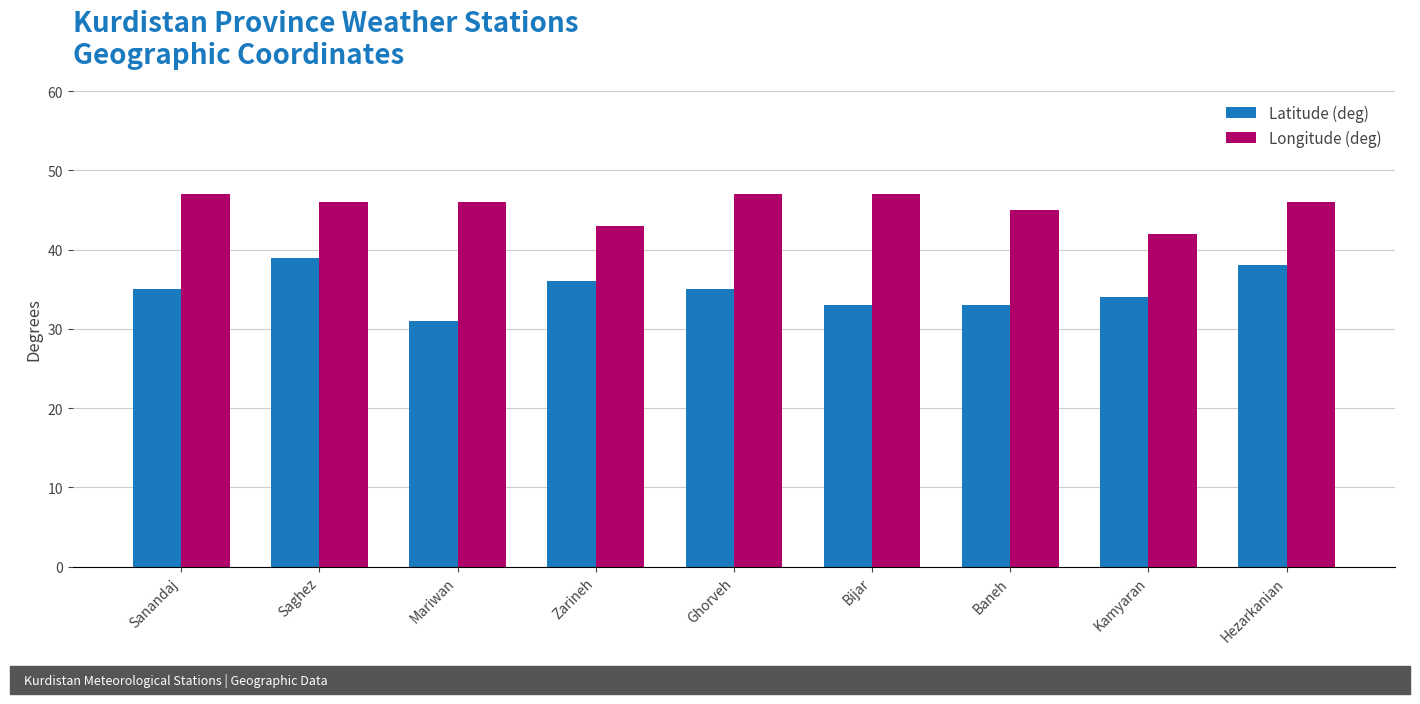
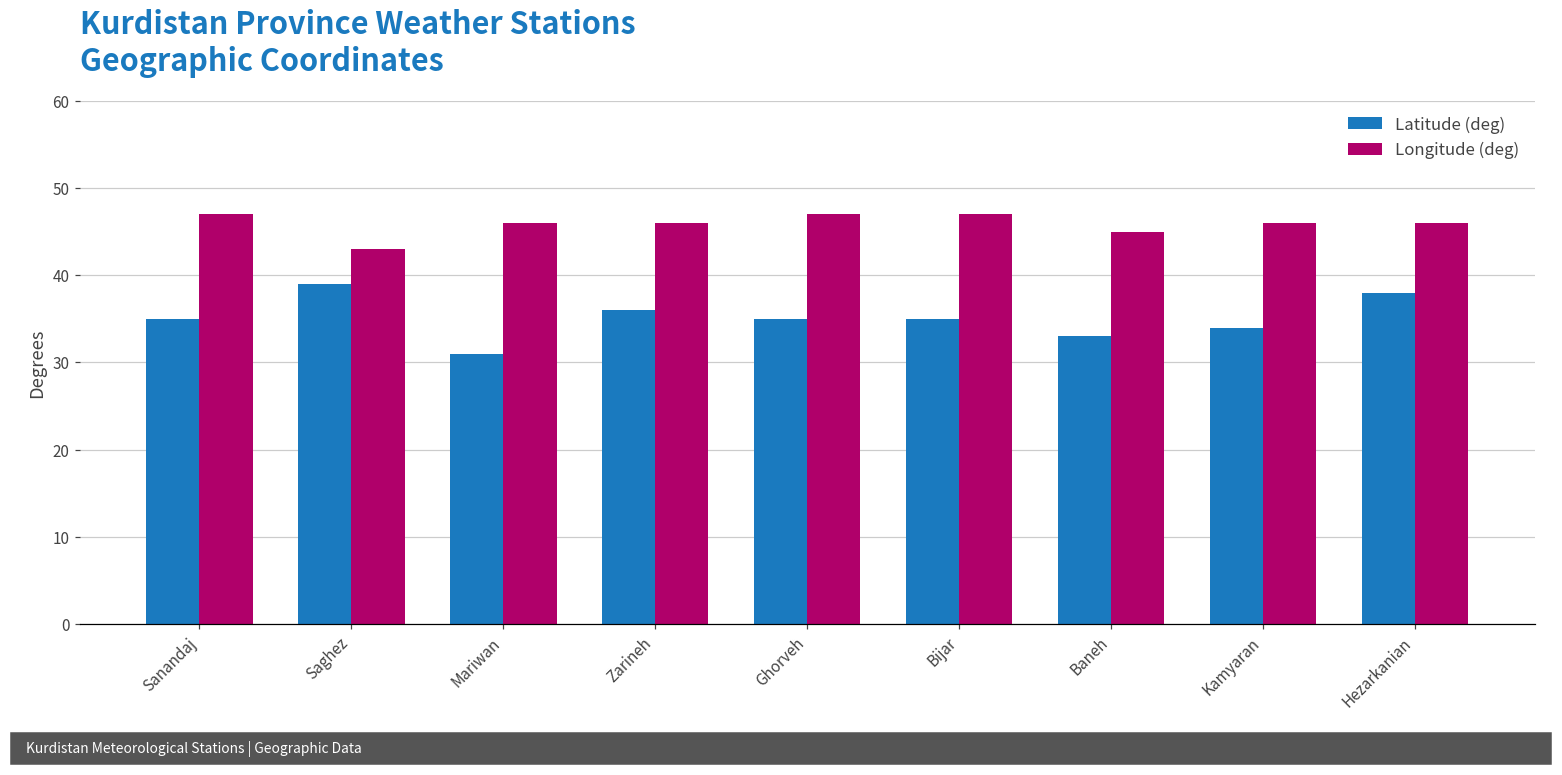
Longitude (deg), Saghez: 46 -> 43
Longitude (deg), Zarineh: 43 -> 46
Latitude (deg), Bijar: 33 -> 35
Longitude (deg), Kamyaran: 42 -> 46
